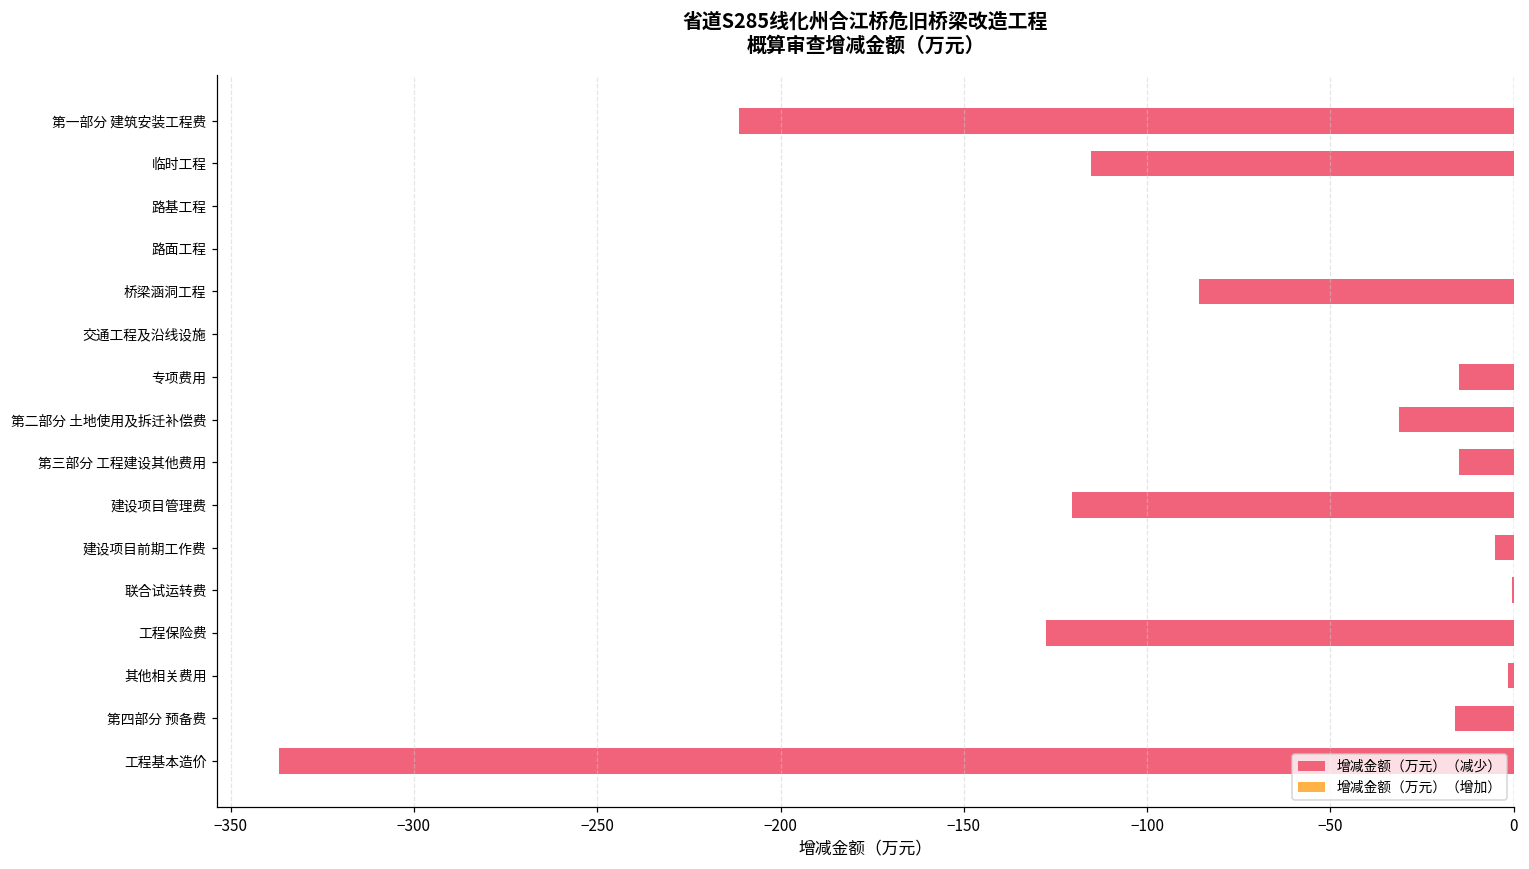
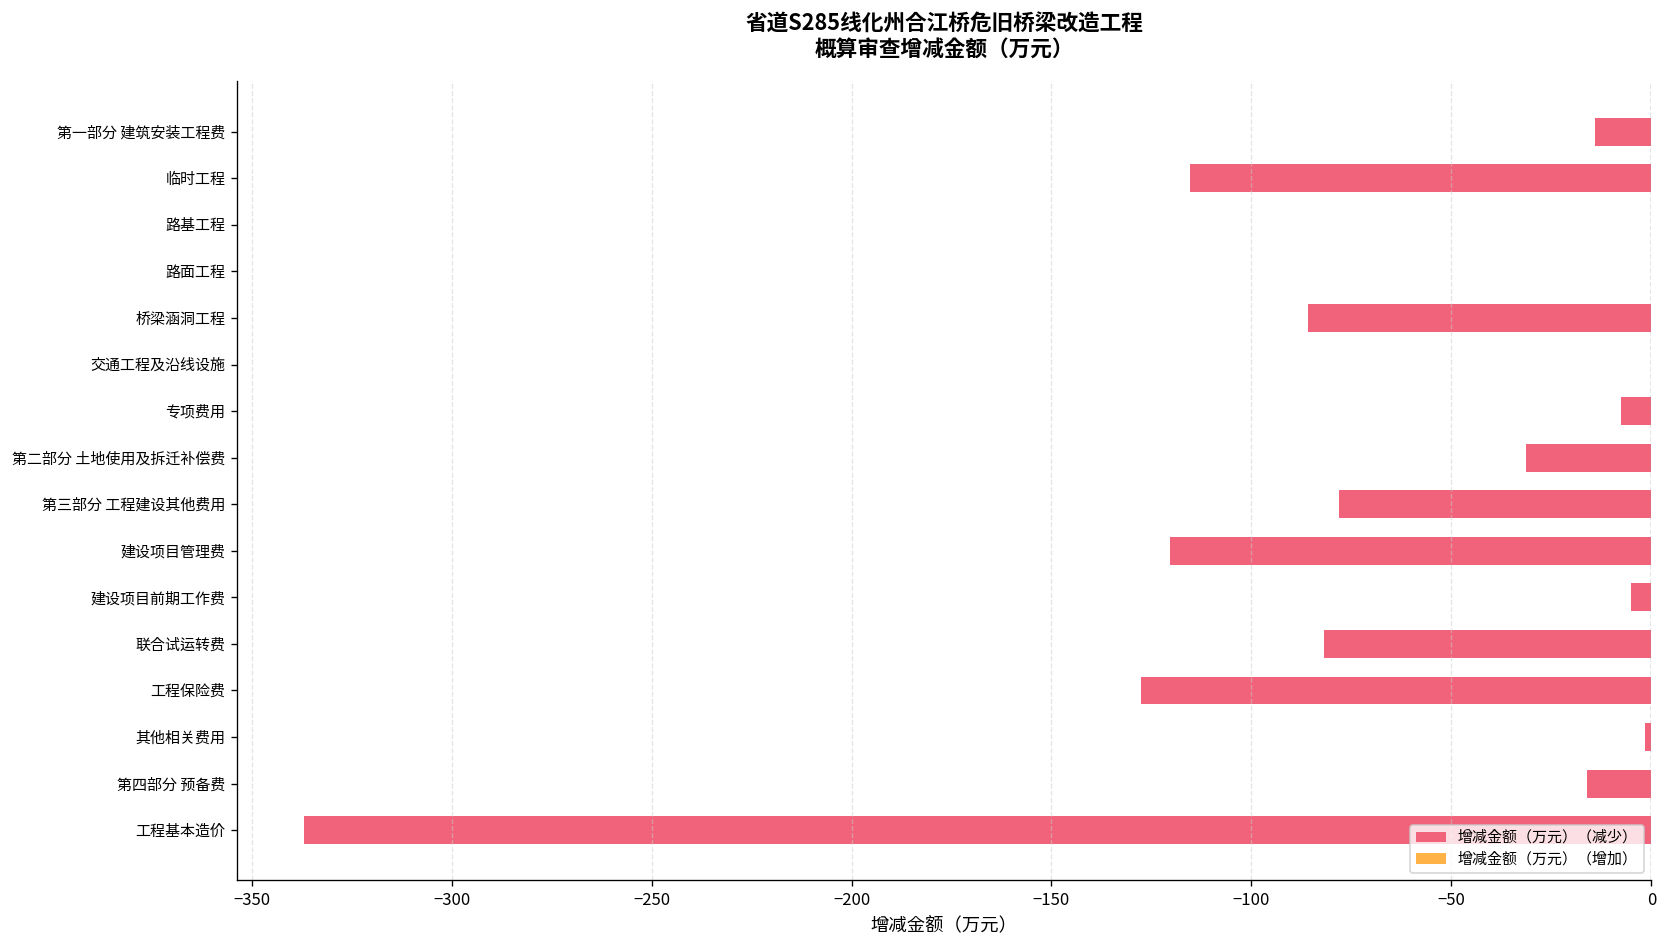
增减金额（万元）（减少）, 第一部分 建筑安装工程费: -211 -> -14
增减金额（万元）（减少）, 专项费用: -15 -> -8
增减金额（万元）（减少）, 第三部分 工程建设其他费用: -15 -> -78
增减金额（万元）（减少）, 联合试运转费: -1 -> -82
